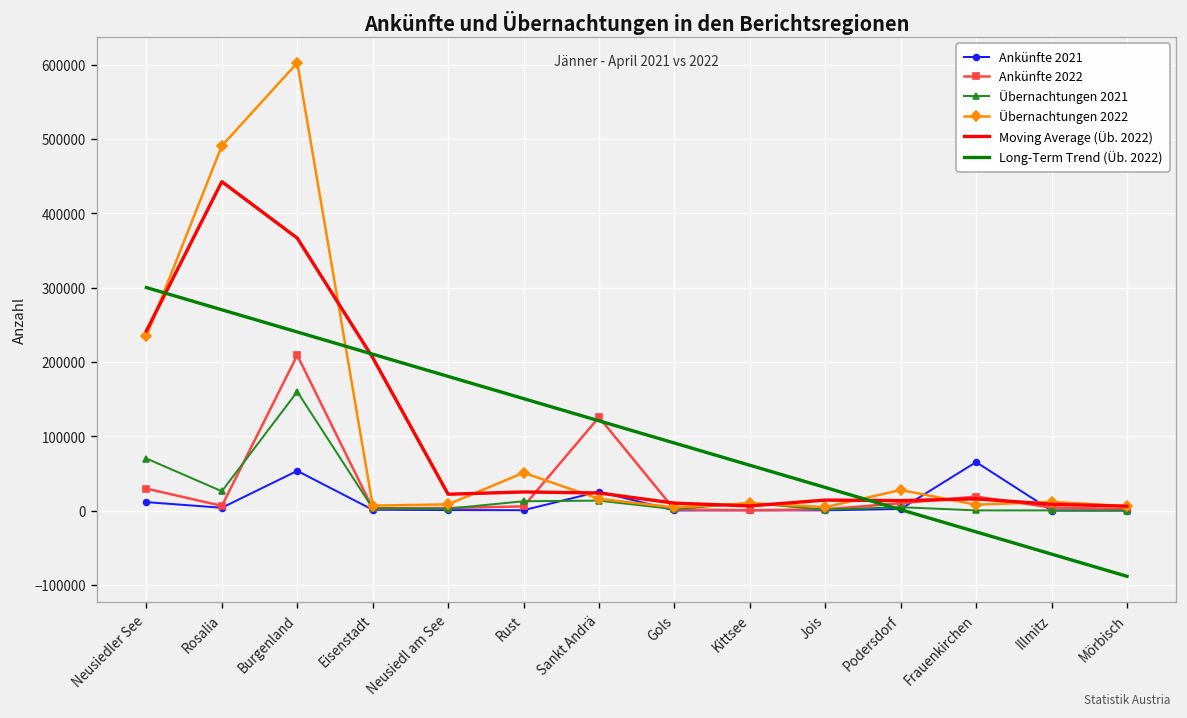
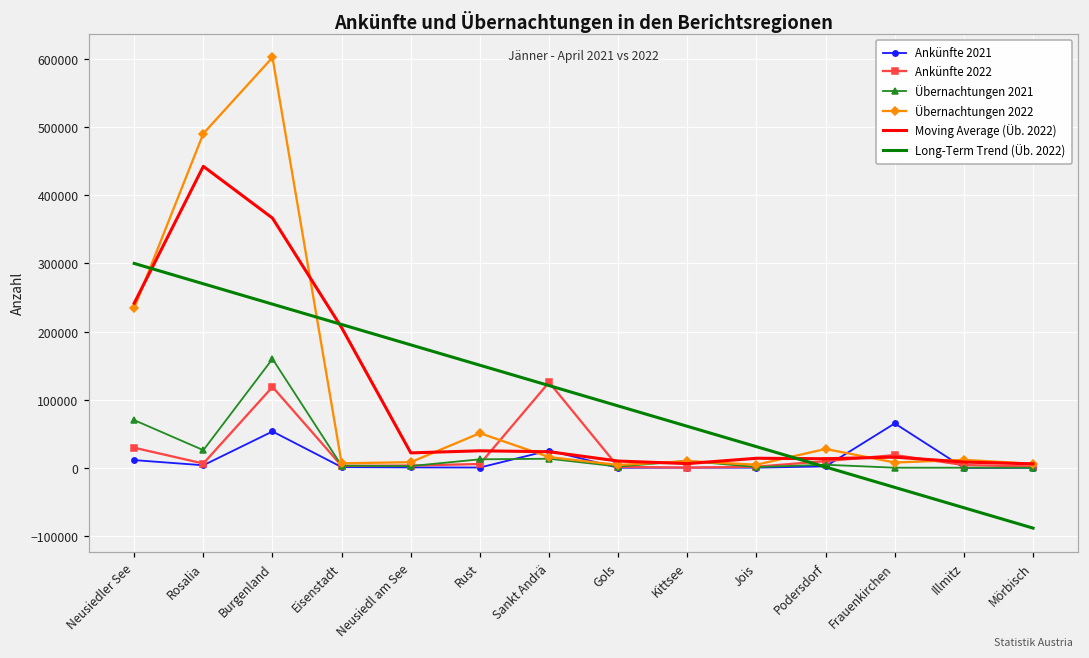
Ankünfte 2022, Burgenland: 210000 -> 120000
